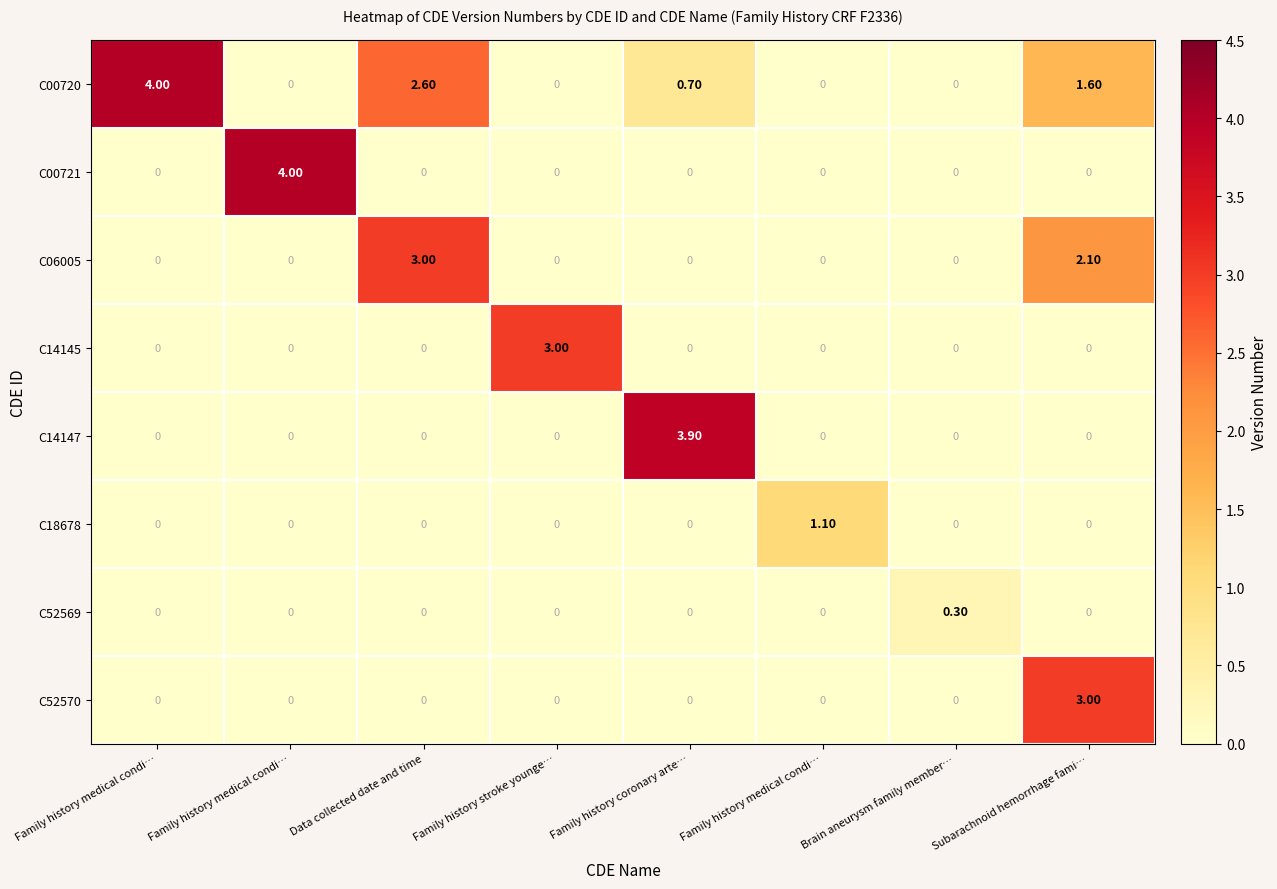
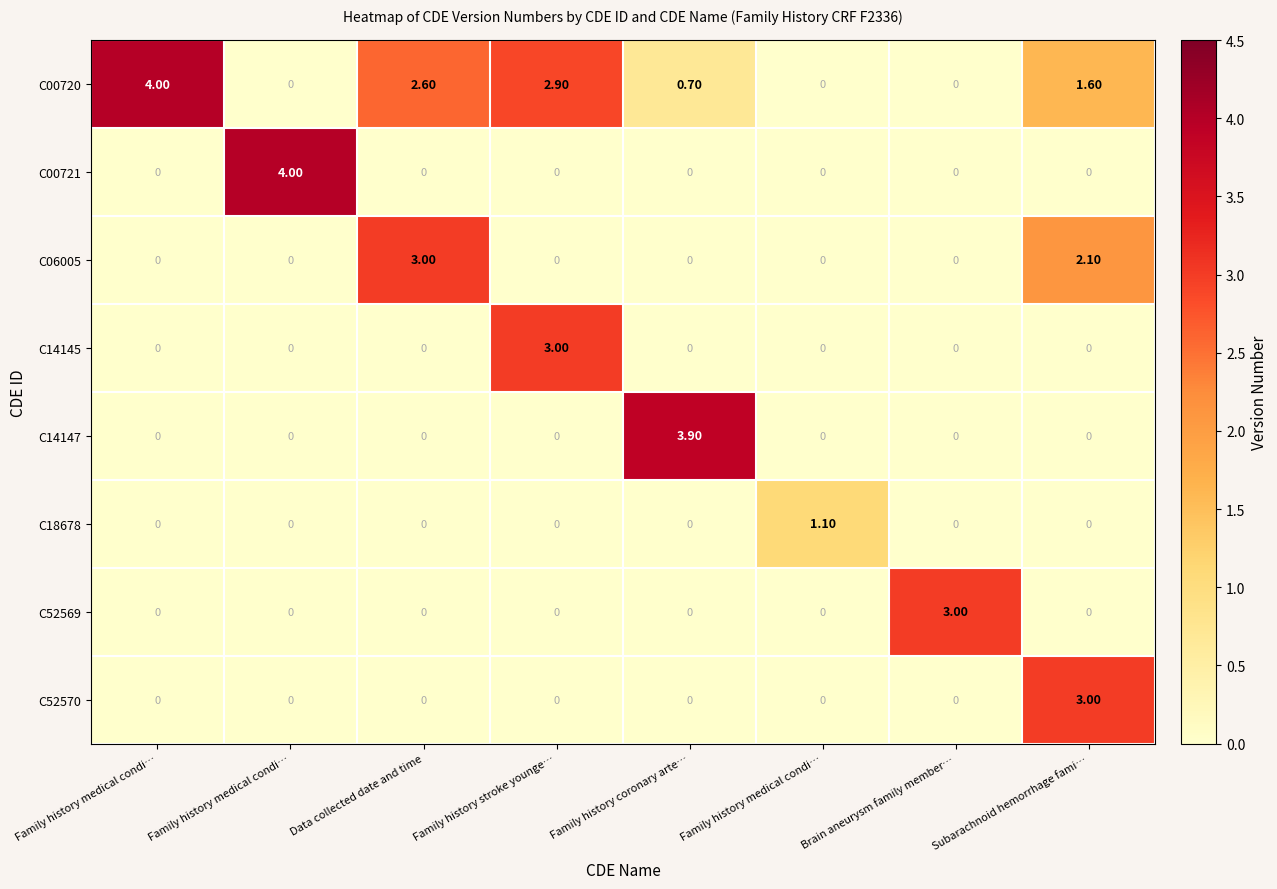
C00720, Family history stroke younge…: 0 -> 2.90
C52569, Brain aneurysm family member…: 0.30 -> 3.00
